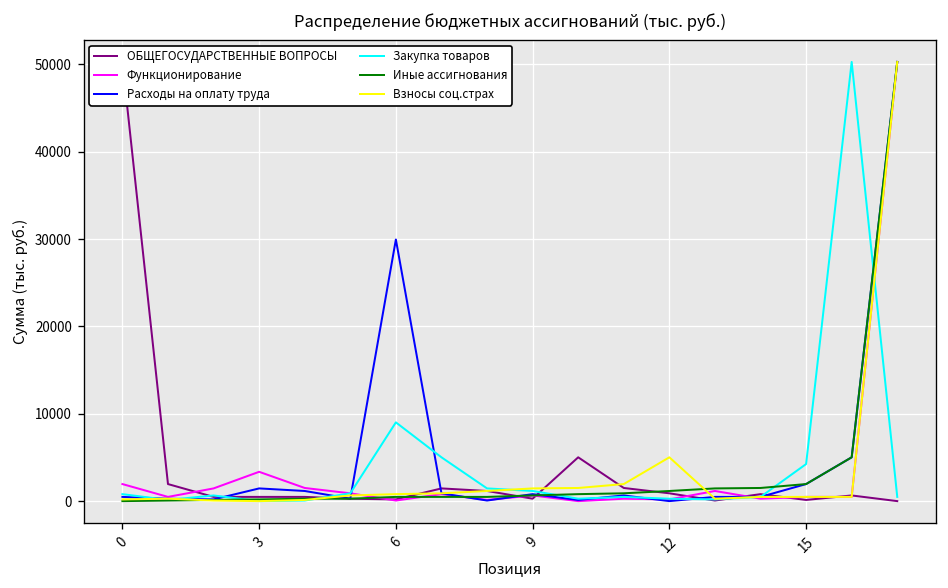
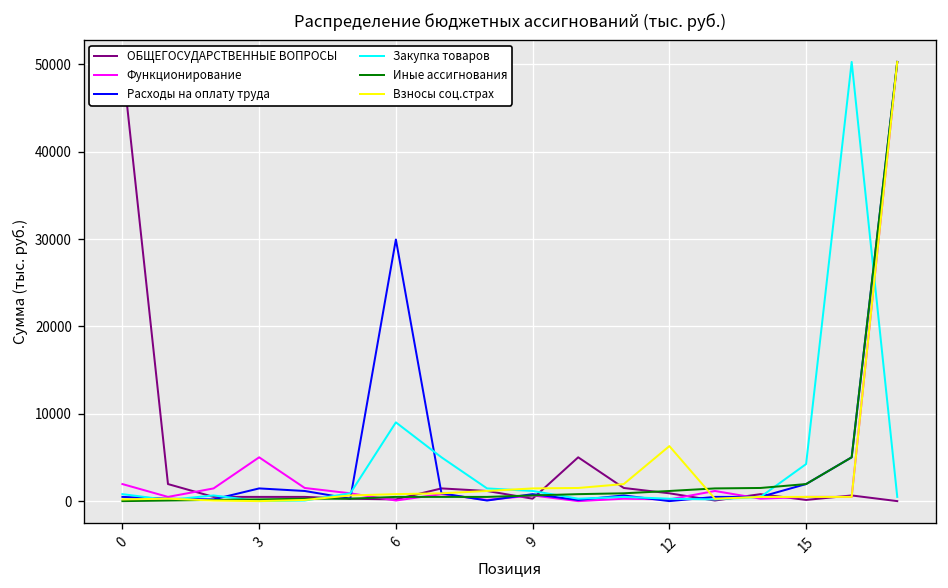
Функционирование, 3: 3000 -> 5000
Взносы соц.страх, 12: 5000 -> 6000
